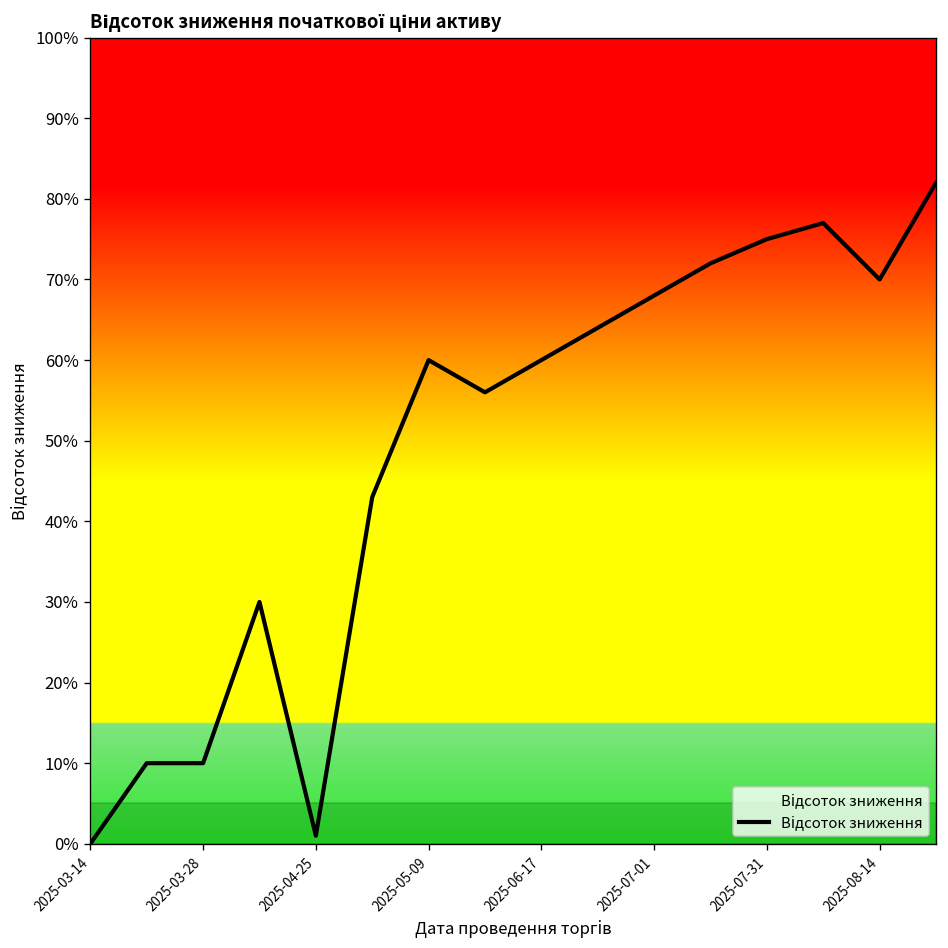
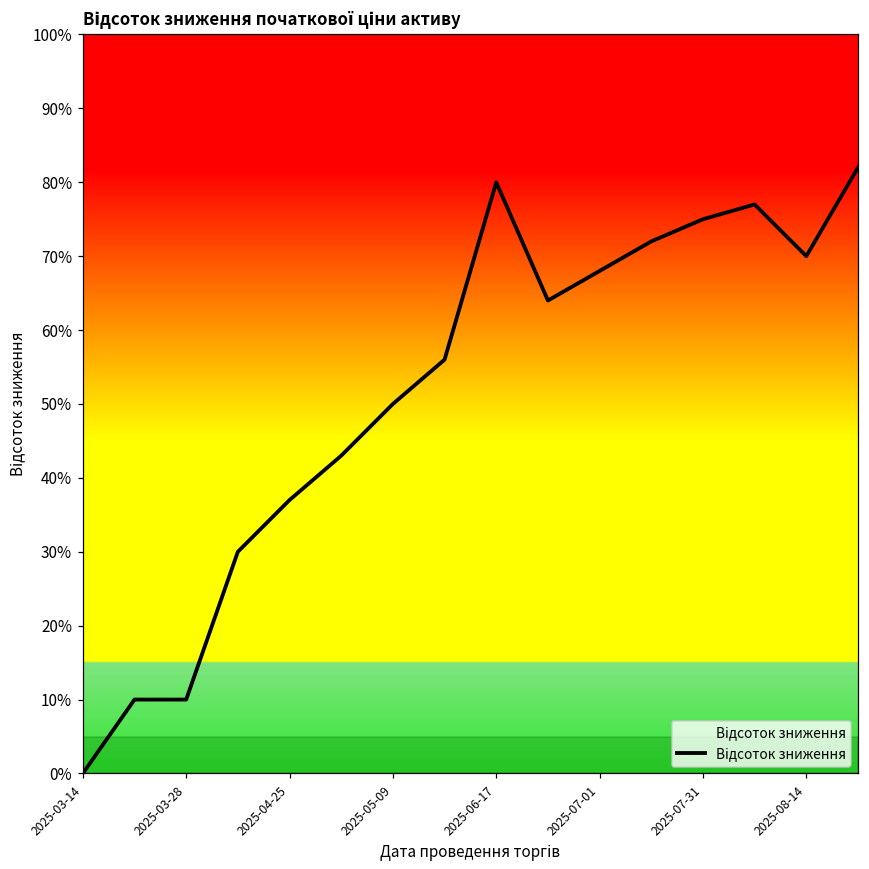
2025-04-25: 1% -> 37%
2025-05-09: 60% -> 50%
2025-06-17: 60% -> 80%
